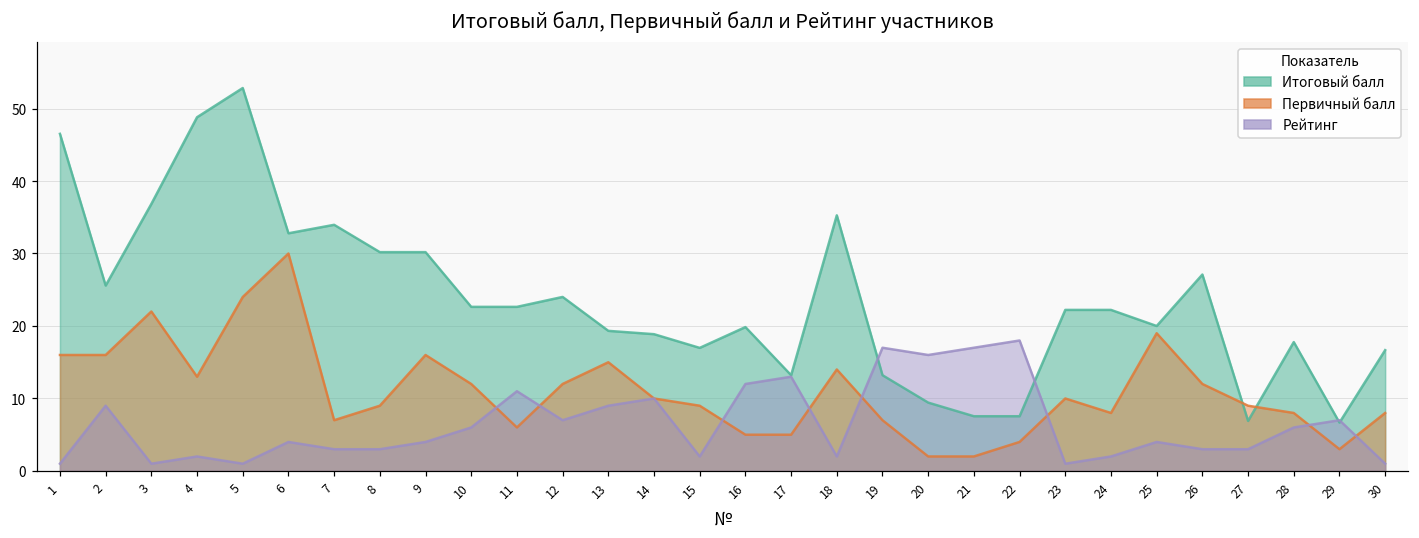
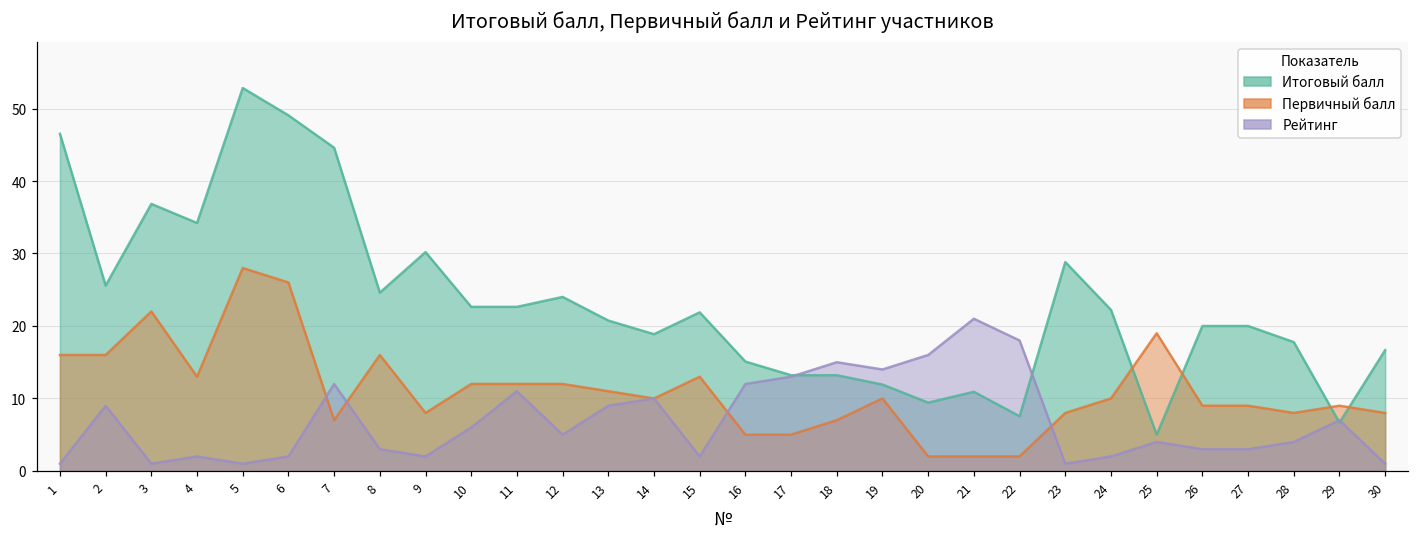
Итоговый балл, 4: 49 -> 34
Первичный балл, 5: 24 -> 28
Итоговый балл, 6: 33 -> 49
Первичный балл, 6: 30 -> 26
Рейтинг, 6: 4 -> 2
Итоговый балл, 7: 34 -> 45
Рейтинг, 7: 3 -> 12
Итоговый балл, 8: 30 -> 25
Первичный балл, 8: 9 -> 16
Первичный балл, 9: 16 -> 8
Рейтинг, 9: 4 -> 2
Первичный балл, 11: 6 -> 12
Рейтинг, 12: 7 -> 5
Итоговый балл, 13: 19 -> 21
Первичный балл, 13: 15 -> 11
Итоговый балл, 15: 17 -> 22
Первичный балл, 15: 9 -> 13
Итоговый балл, 16: 20 -> 15
Итоговый балл, 18: 35 -> 13
Первичный балл, 18: 14 -> 7
Рейтинг, 18: 2 -> 15
Итоговый балл, 19: 13 -> 12
Первичный балл, 19: 7 -> 10
Рейтинг, 19: 17 -> 14
Итоговый балл, 21: 8 -> 11
Рейтинг, 21: 17 -> 21
Первичный балл, 22: 4 -> 2
Итоговый балл, 23: 22 -> 29
Первичный балл, 23: 10 -> 8
Первичный балл, 24: 8 -> 10
Итоговый балл, 25: 20 -> 5
Итоговый балл, 26: 27 -> 20
Первичный балл, 26: 12 -> 9
Итоговый балл, 27: 7 -> 20
Рейтинг, 28: 6 -> 4
Первичный балл, 29: 3 -> 9
